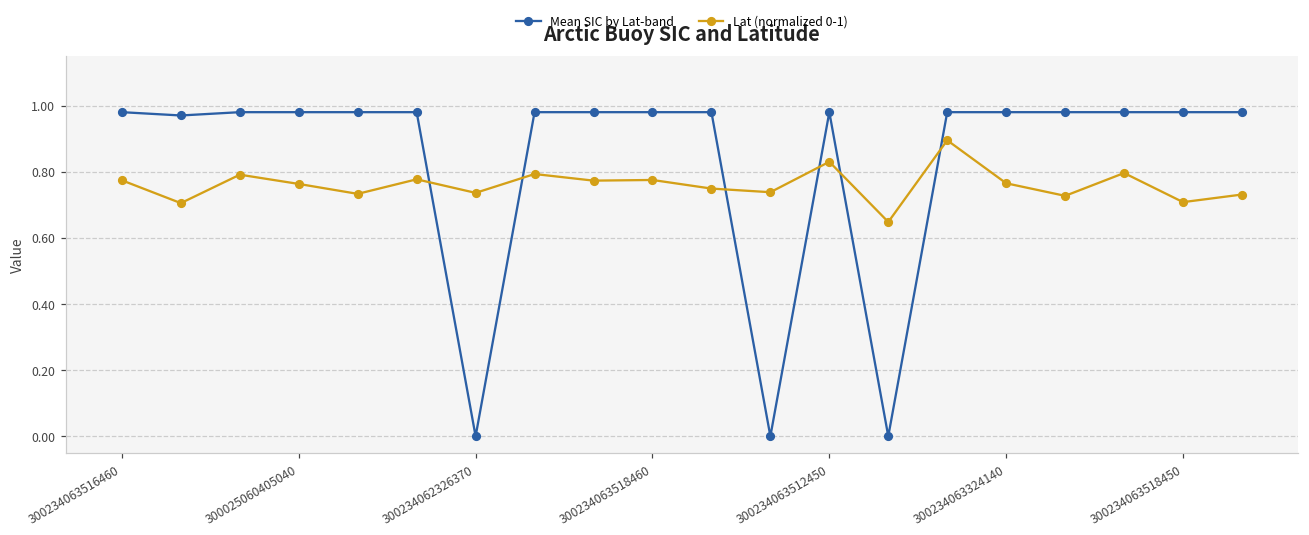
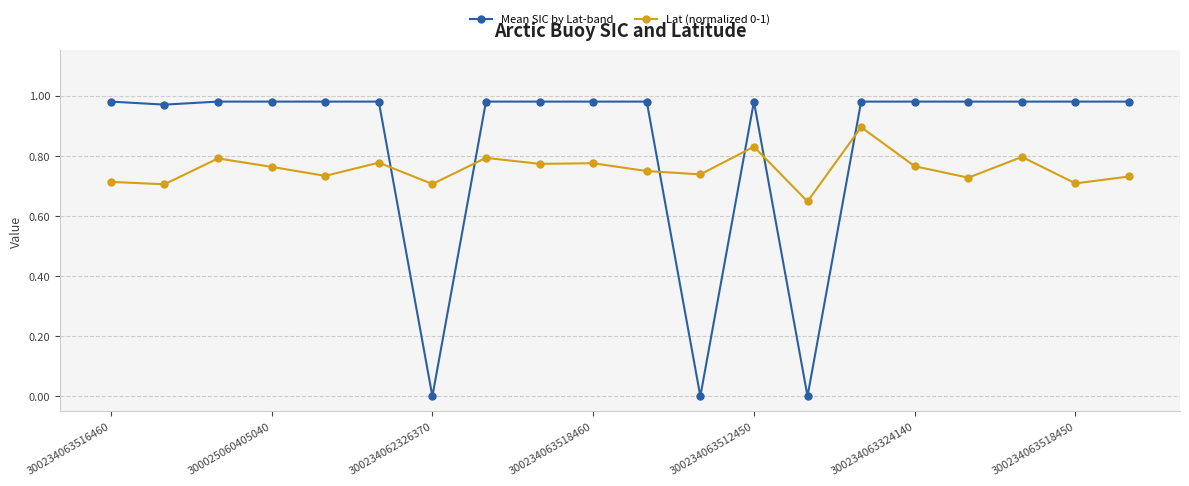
Lat (normalized 0-1), 300234063516460: 0.77 -> 0.71
Lat (normalized 0-1), 300234062326370: 0.74 -> 0.71
